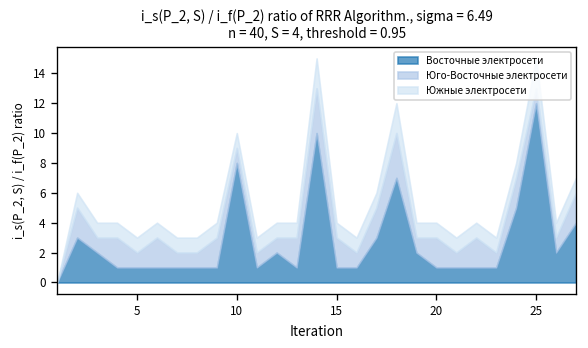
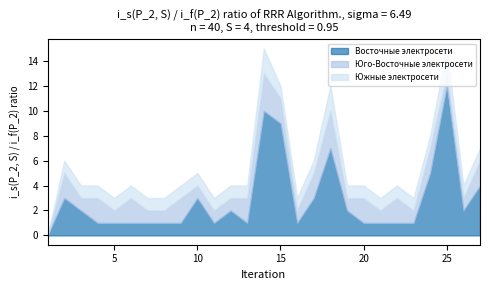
Восточные электросети, 10: 8 -> 3
Восточные электросети, 15: 1 -> 9
